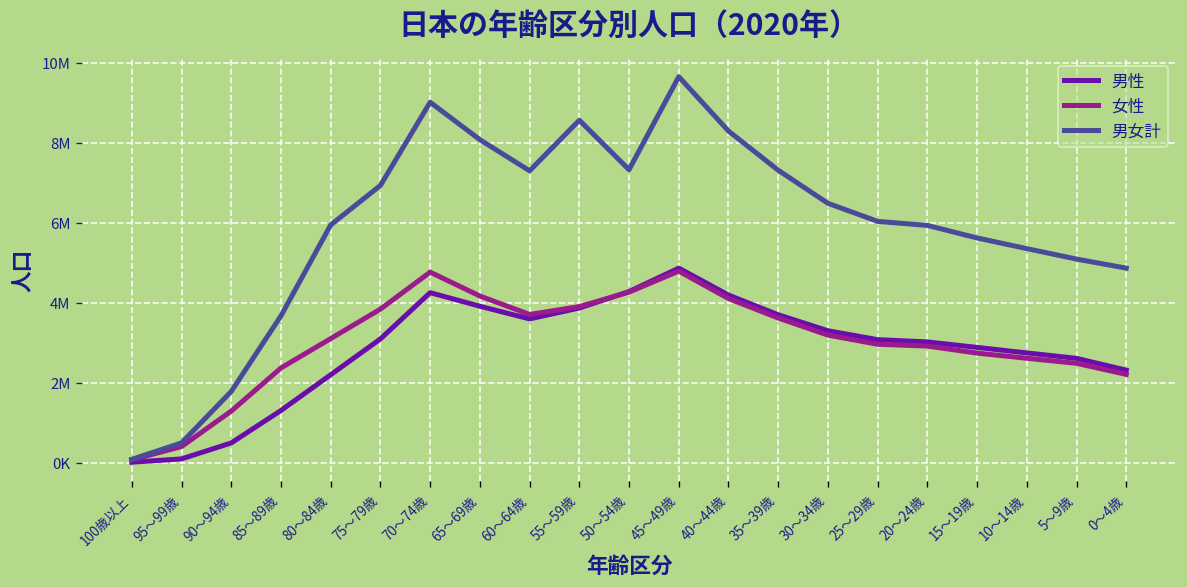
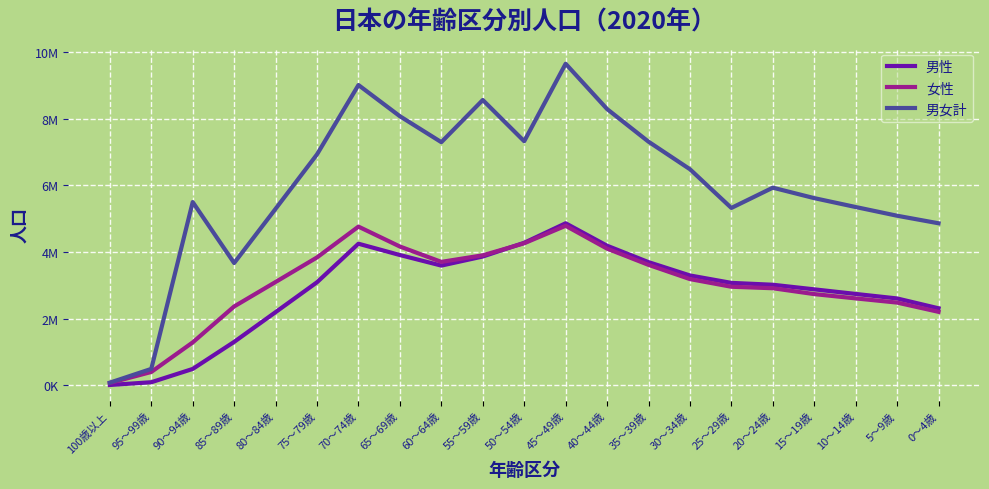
男女計, 90～94歳: 1800000 -> 5500000
男女計, 80～84歳: 5900000 -> 5300000
男女計, 25～29歳: 6000000 -> 5300000
